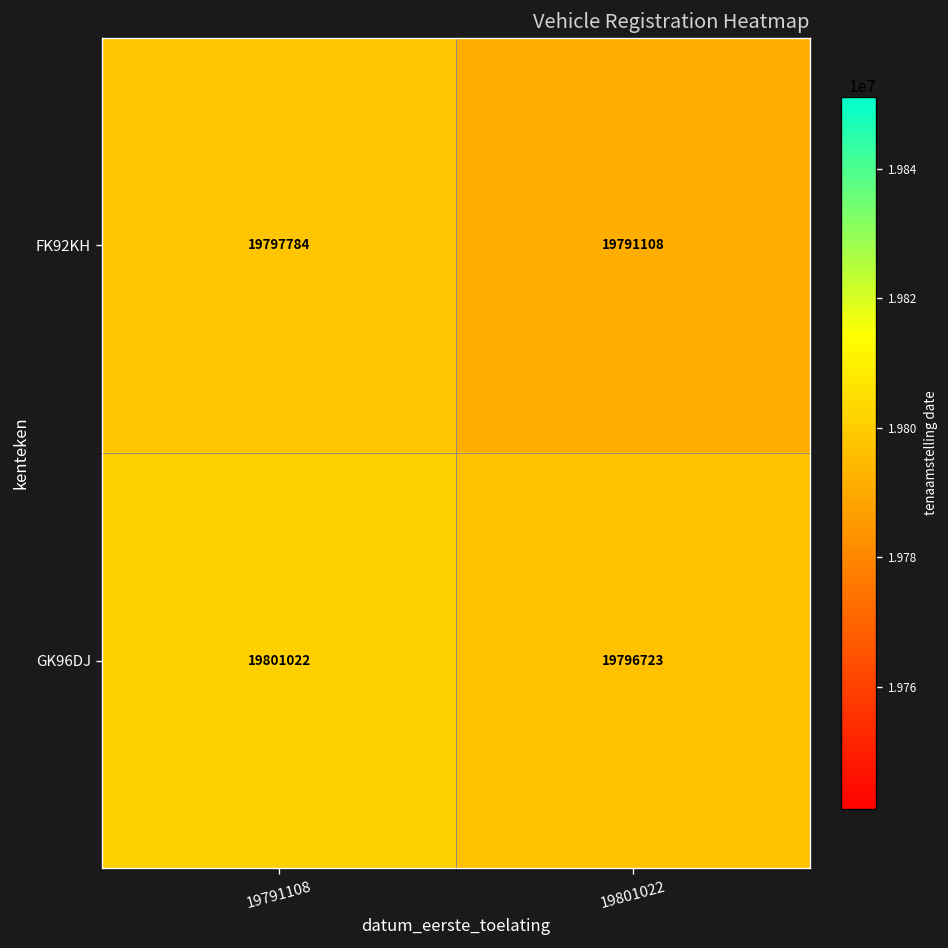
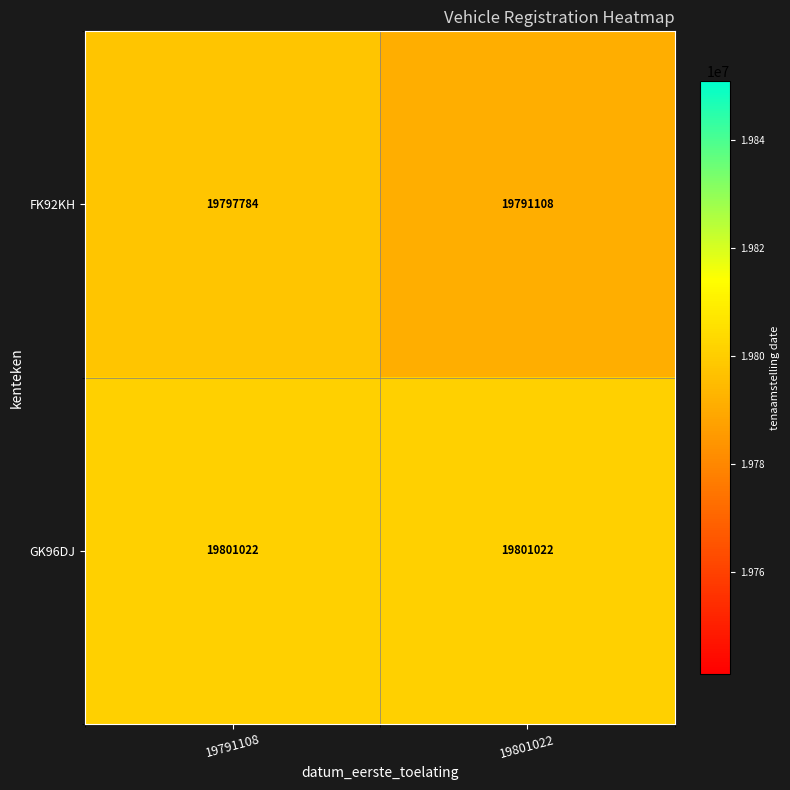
GK96DJ, 19801022: 19796723 -> 19801022
